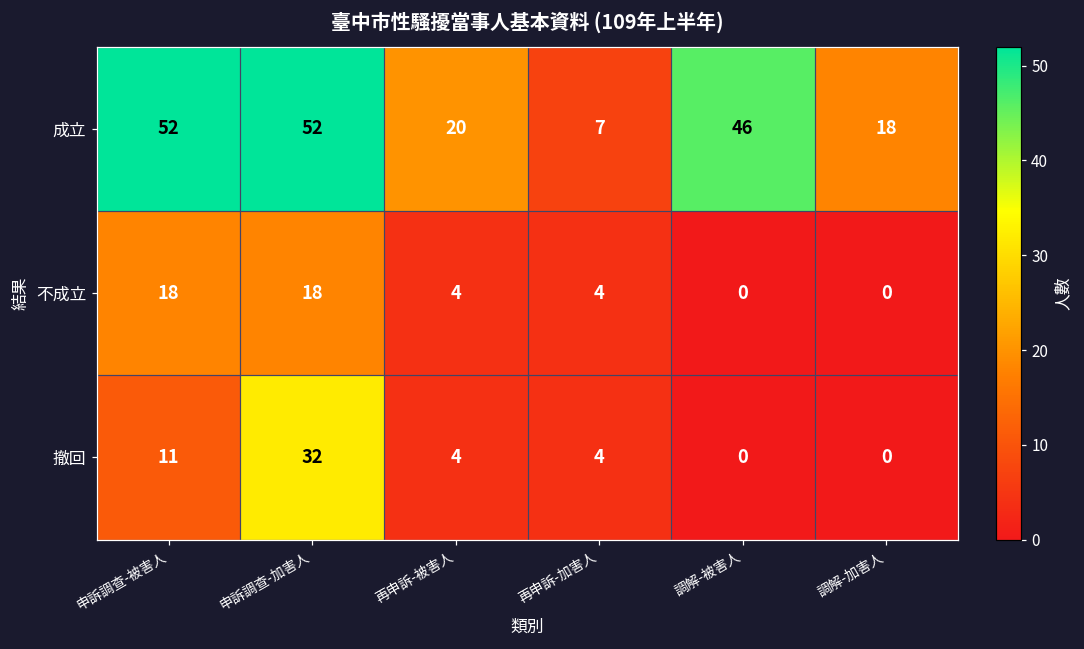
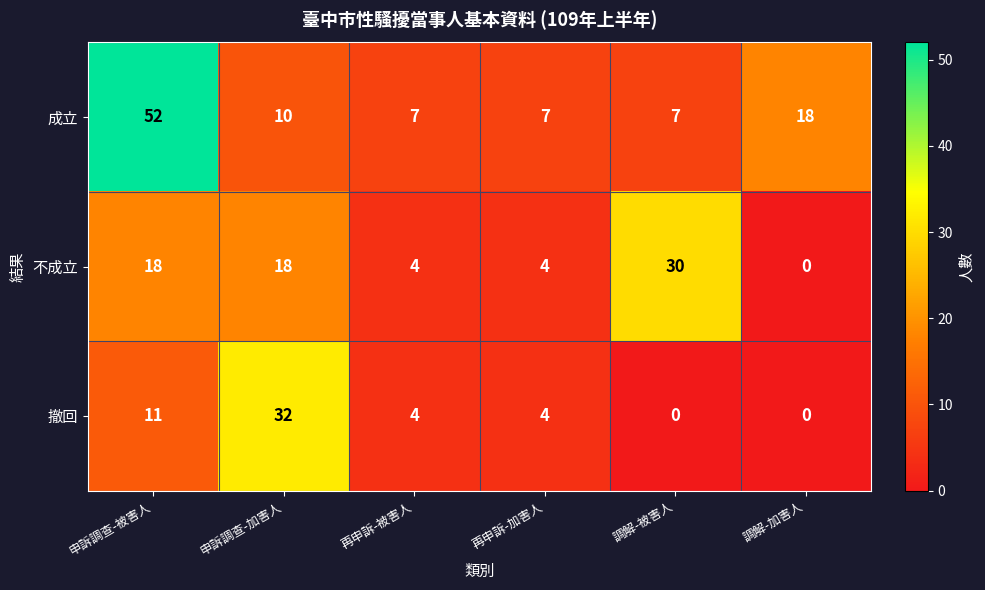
成立, 申訴調查-加害人: 52 -> 10
成立, 再申訴-被害人: 20 -> 7
成立, 調解-被害人: 46 -> 7
不成立, 調解-被害人: 0 -> 30
